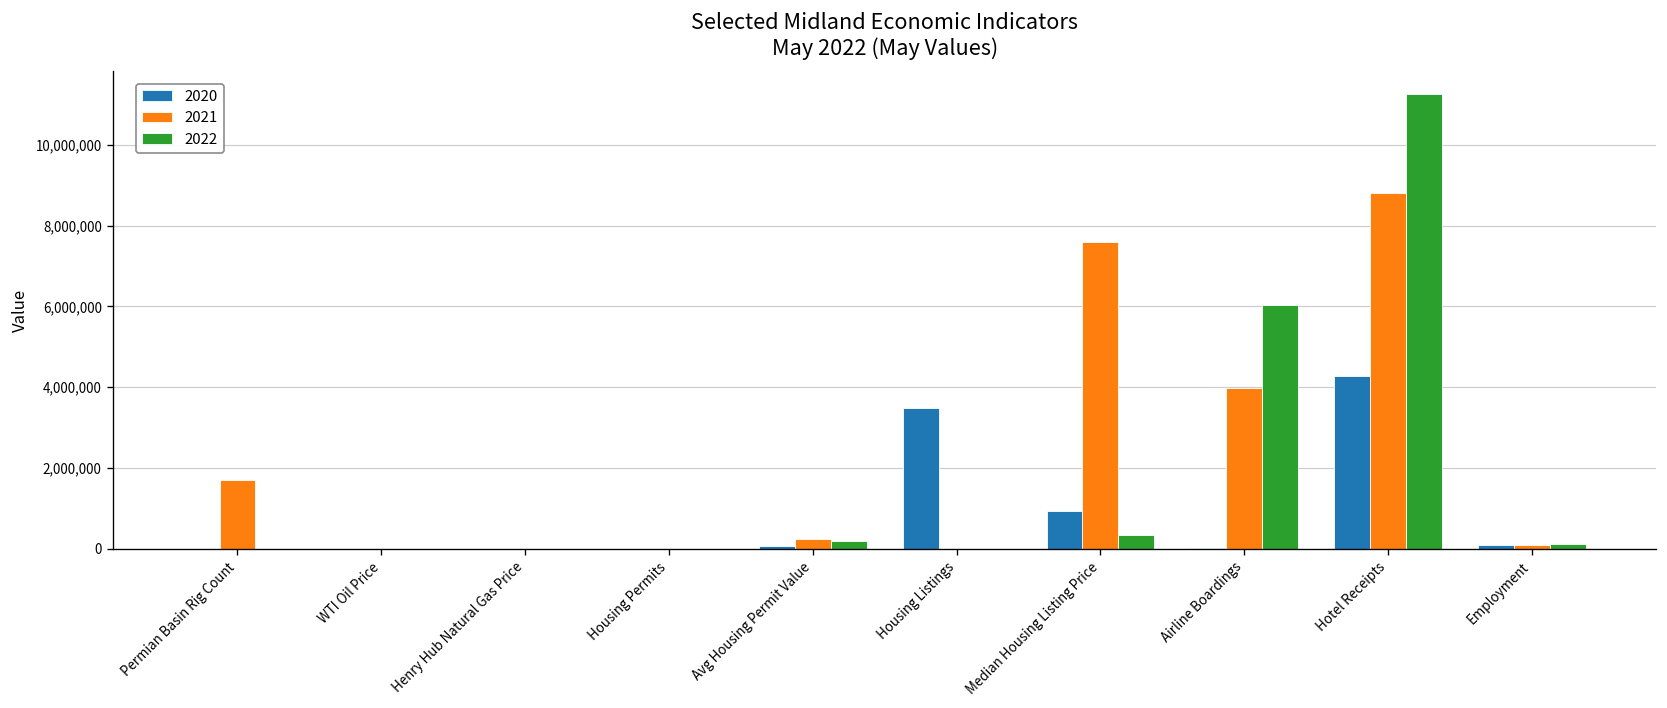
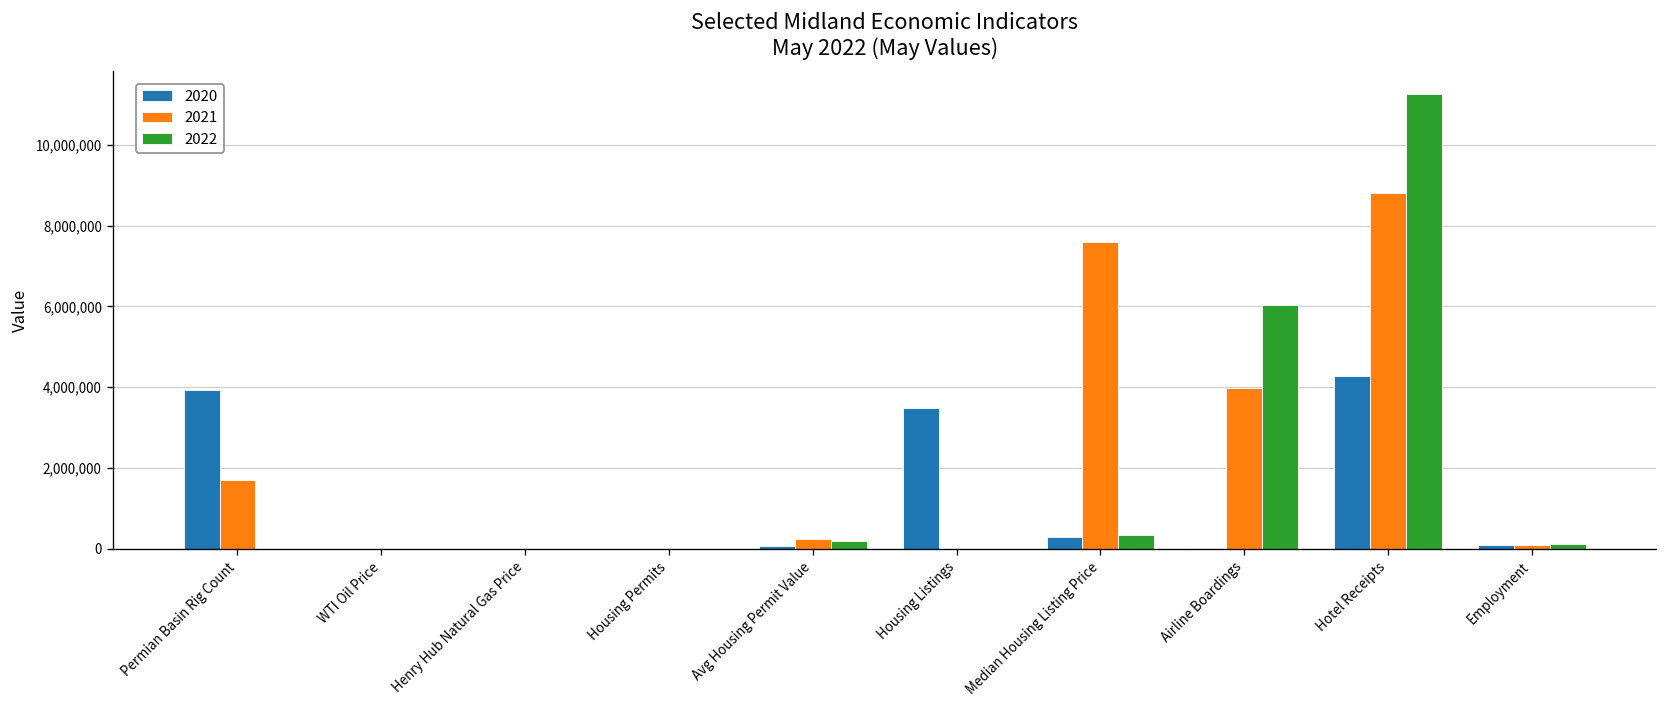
2020, Permian Basin Rig Count: 0 -> 3,900,000
2020, Median Housing Listing Price: 900,000 -> 300,000
